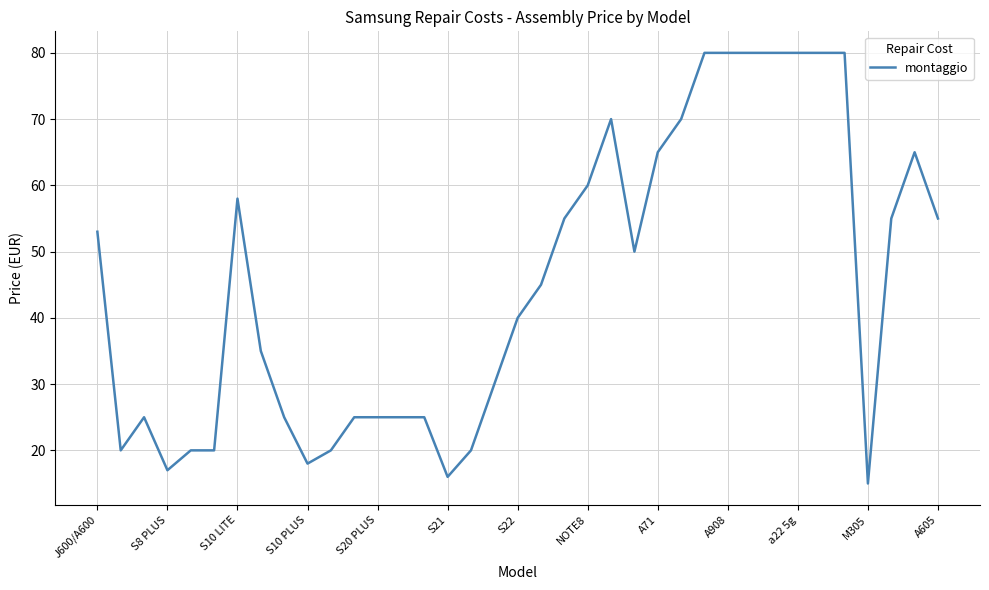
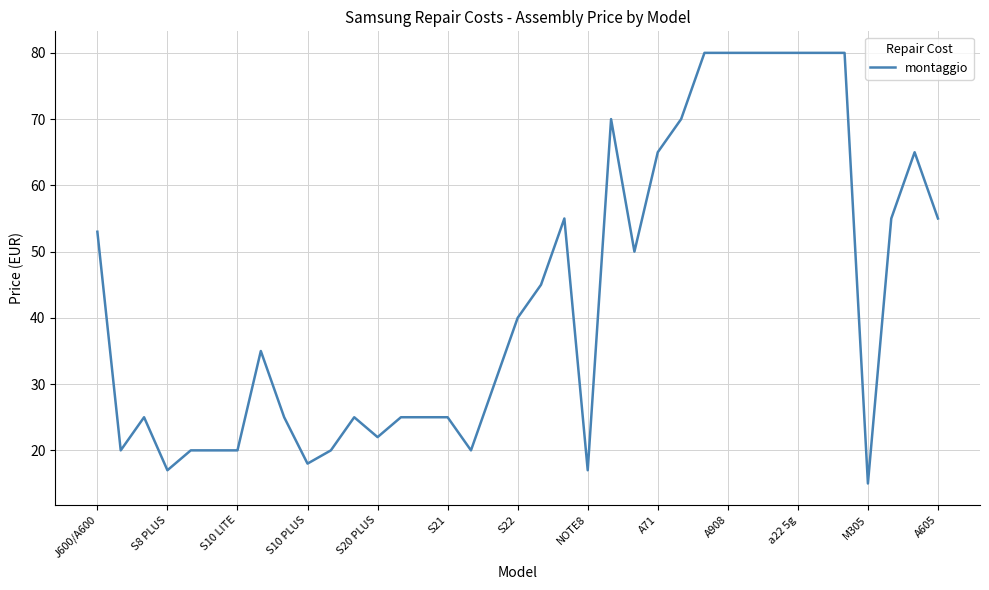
S10 LITE: 58 -> 20
S20 PLUS: 25 -> 22
S21: 16 -> 25
NOTE8: 60 -> 17
